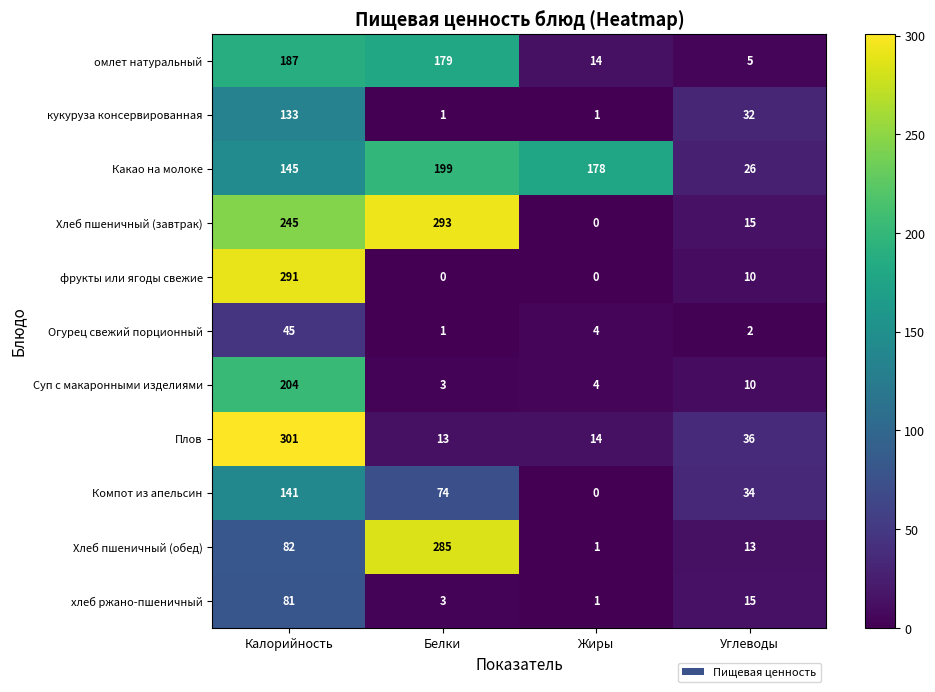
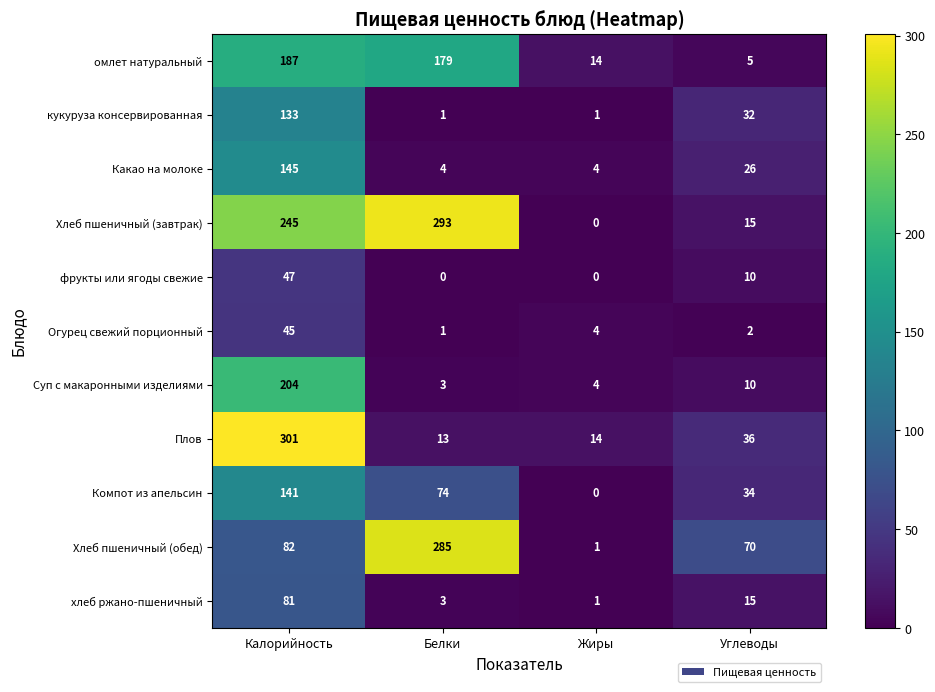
Какао на молоке, Белки: 199 -> 4
Какао на молоке, Жиры: 178 -> 4
фрукты или ягоды свежие, Калорийность: 291 -> 47
Хлеб пшеничный (обед), Углеводы: 13 -> 70
